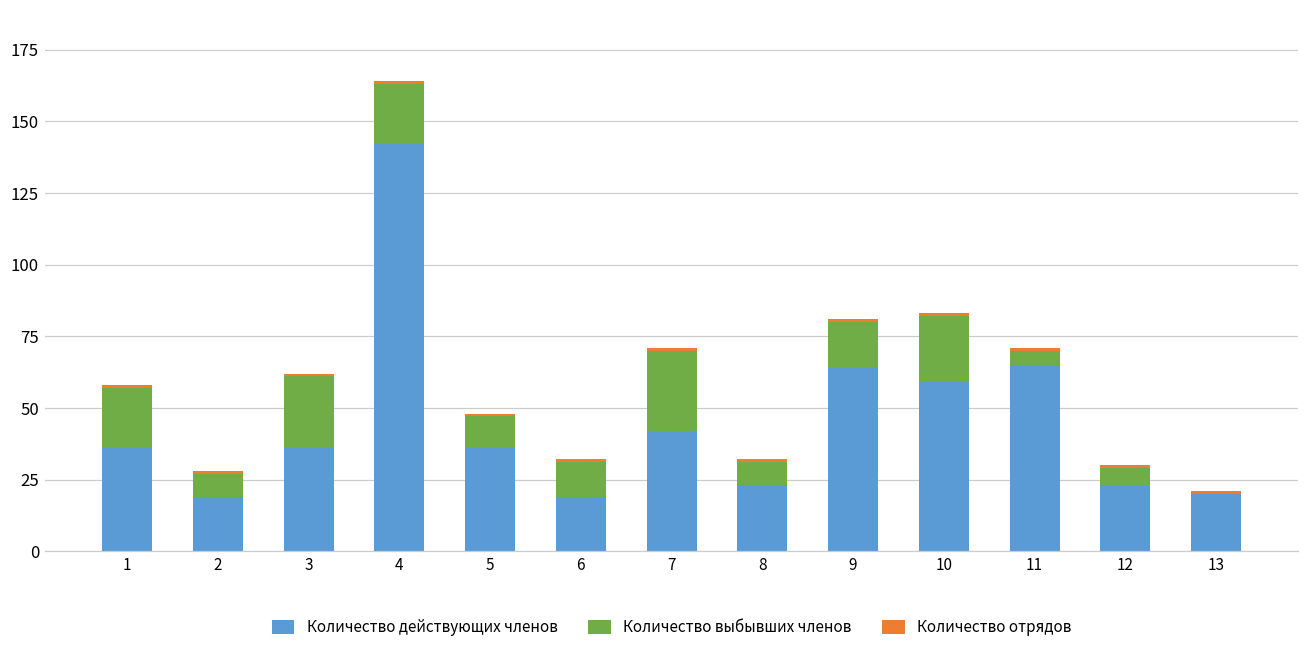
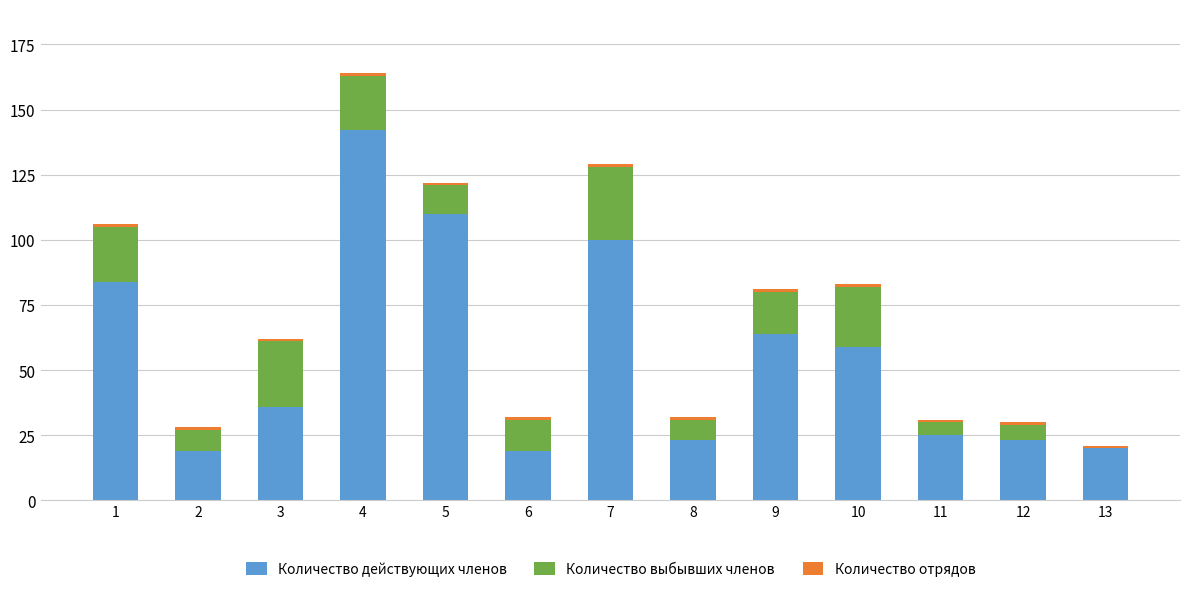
Количество действующих членов, 1: 36 -> 84
Количество действующих членов, 5: 36 -> 110
Количество действующих членов, 7: 42 -> 100
Количество действующих членов, 11: 65 -> 25
